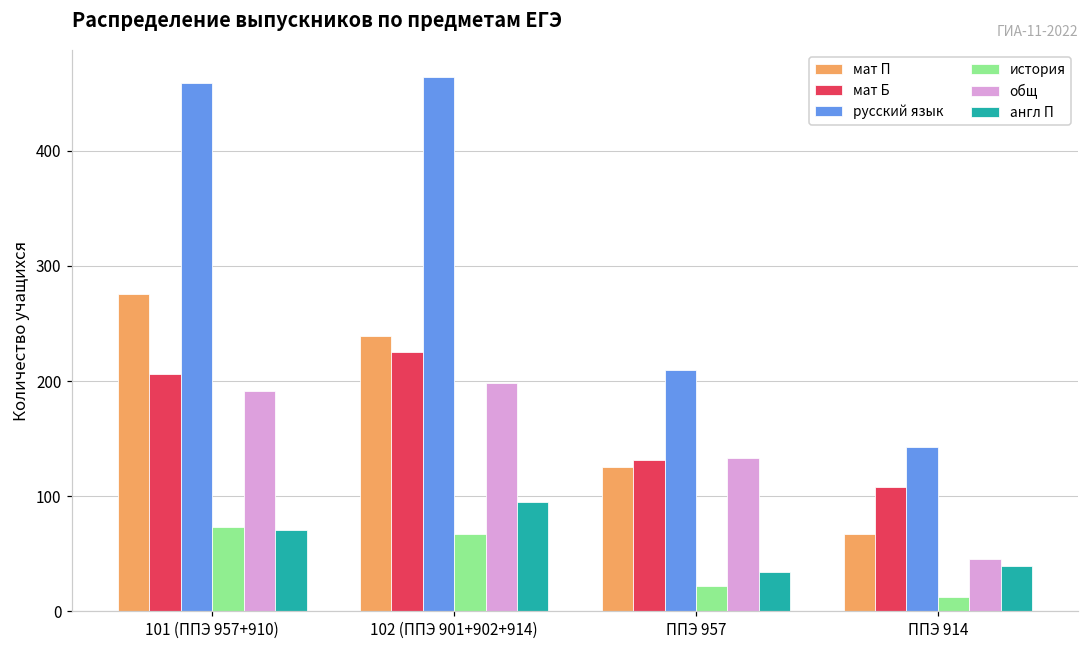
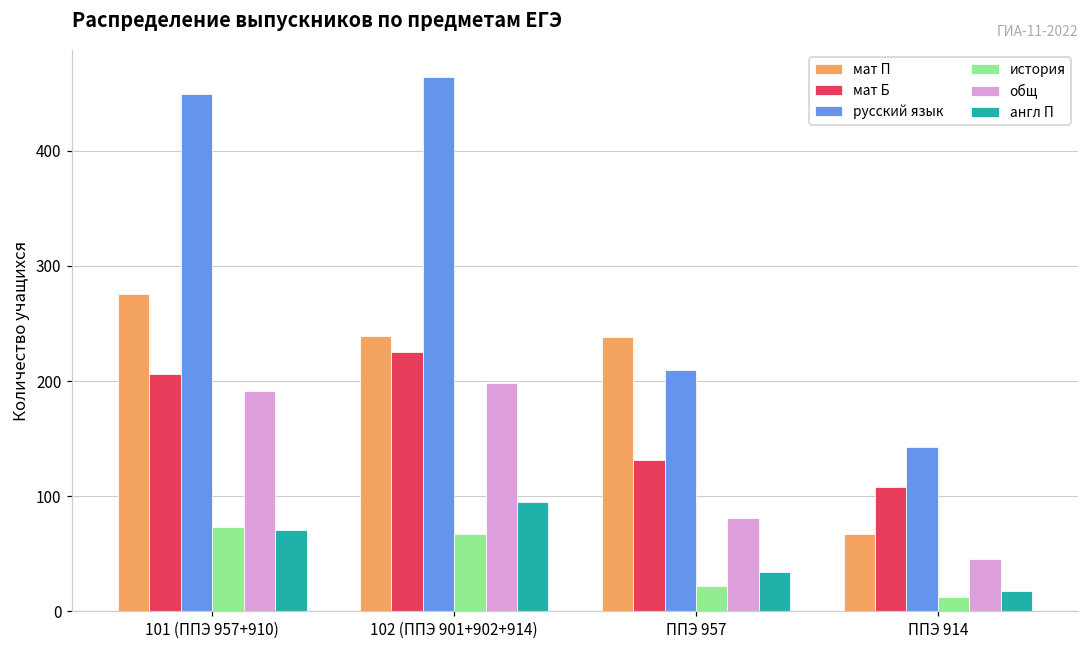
русский язык, 101 (ППЭ 957+910): 459 -> 449
мат П, ППЭ 957: 125 -> 238
общ, ППЭ 957: 133 -> 81
англ П, ППЭ 914: 39 -> 18
